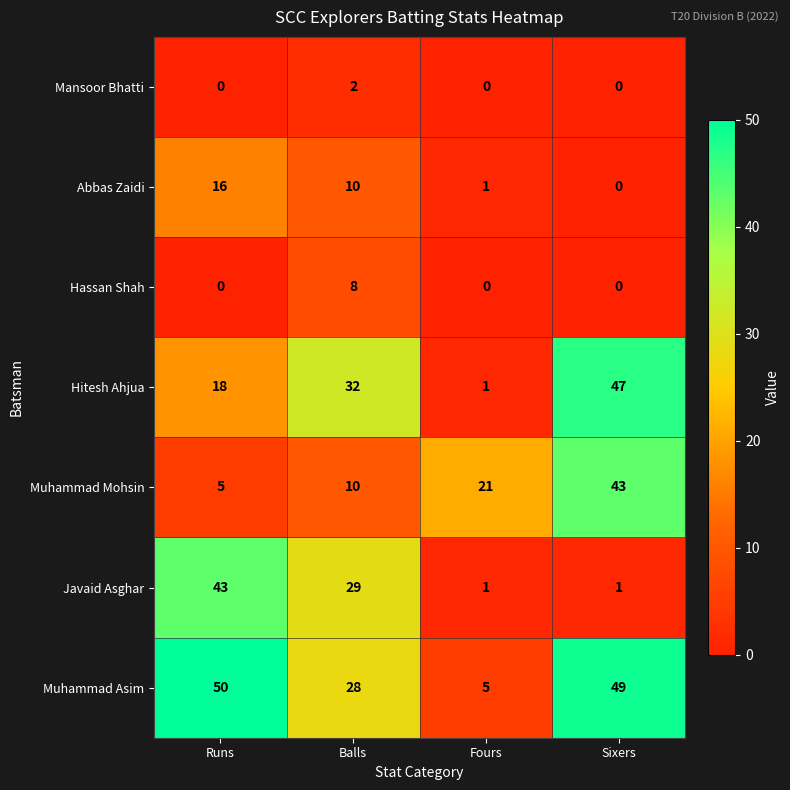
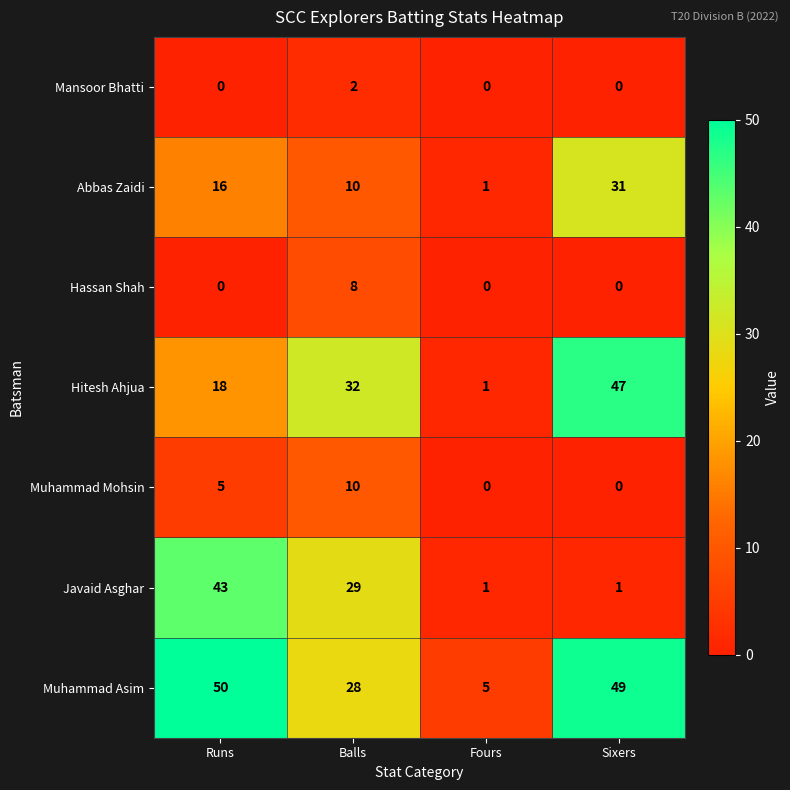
Abbas Zaidi, Sixers: 0 -> 31
Muhammad Mohsin, Fours: 21 -> 0
Muhammad Mohsin, Sixers: 43 -> 0
